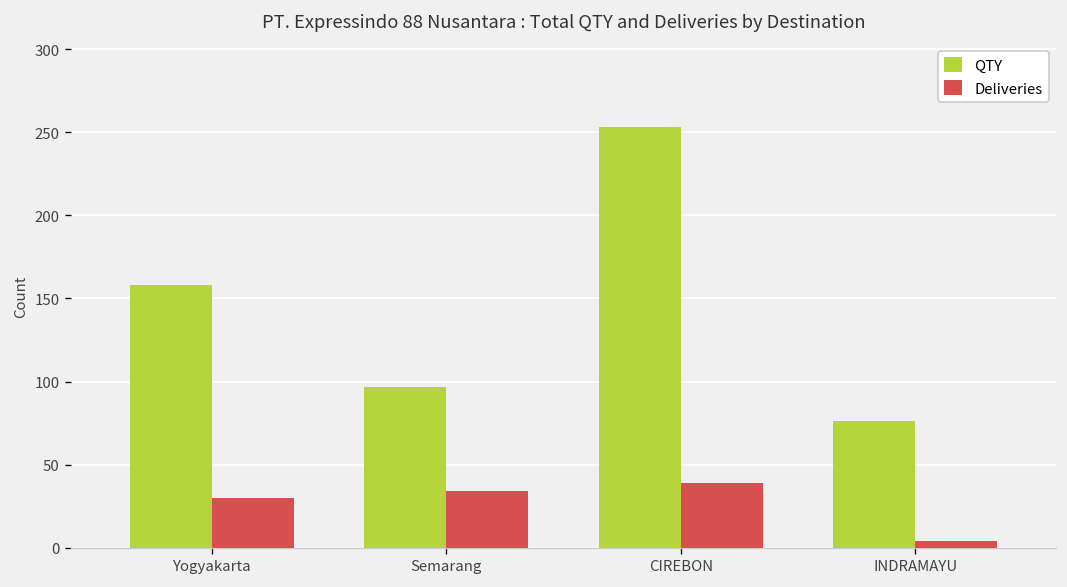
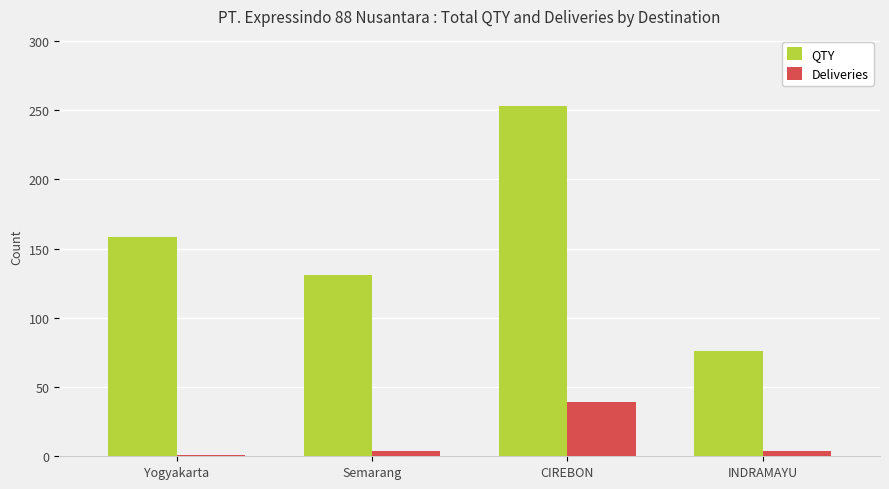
Deliveries, Yogyakarta: 30 -> 1
QTY, Semarang: 97 -> 131
Deliveries, Semarang: 34 -> 4
